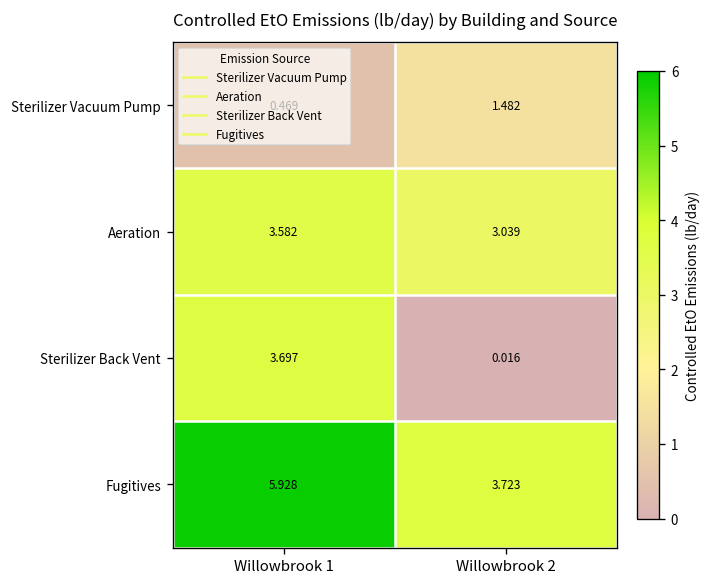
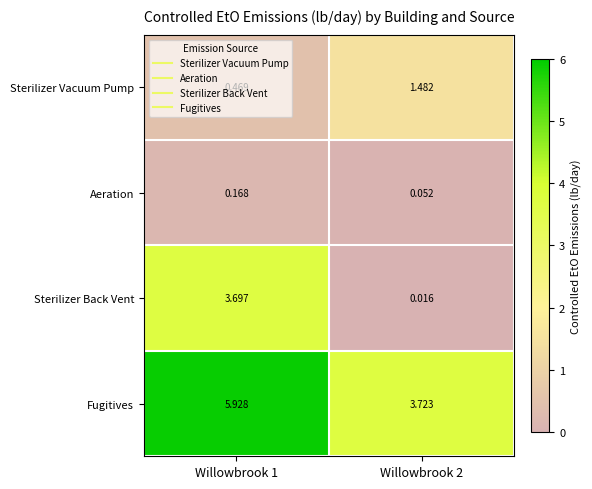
Aeration, Willowbrook 1: 3.582 -> 0.168
Aeration, Willowbrook 2: 3.039 -> 0.052
